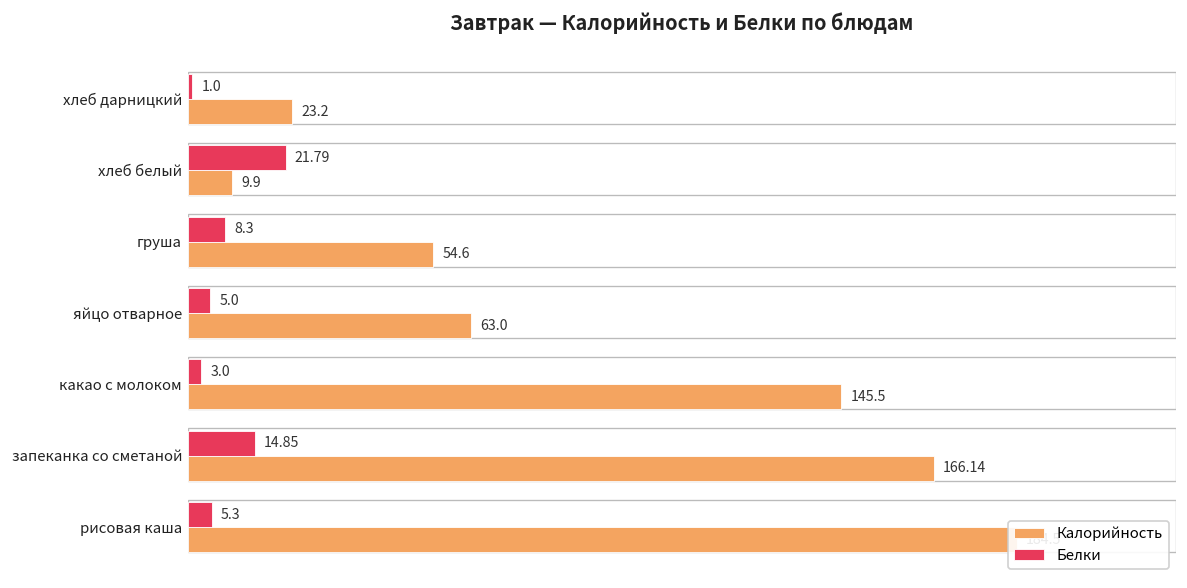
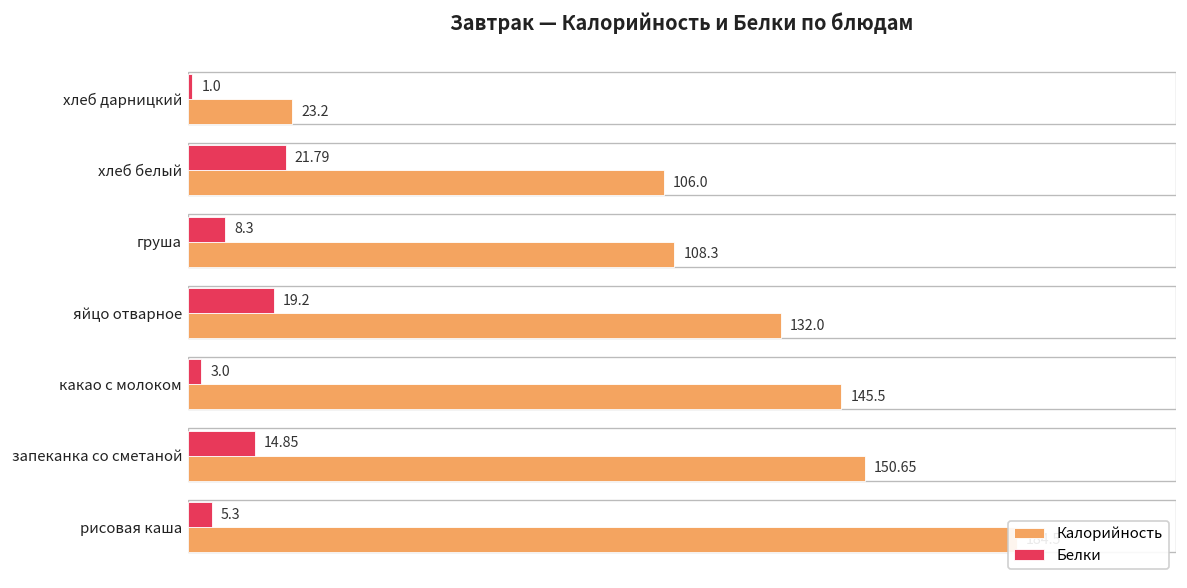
Калорийность, хлеб белый: 9.9 -> 106.0
Калорийность, груша: 54.6 -> 108.3
Белки, яйцо отварное: 5.0 -> 19.2
Калорийность, яйцо отварное: 63.0 -> 132.0
Калорийность, запеканка со сметаной: 166.14 -> 150.65
